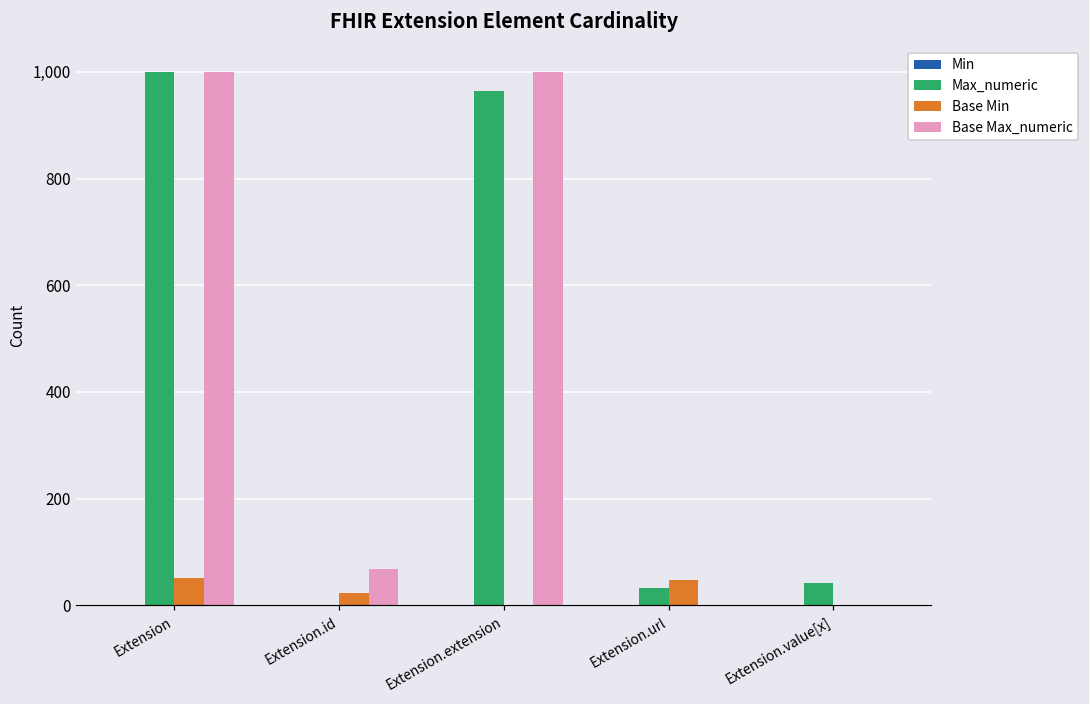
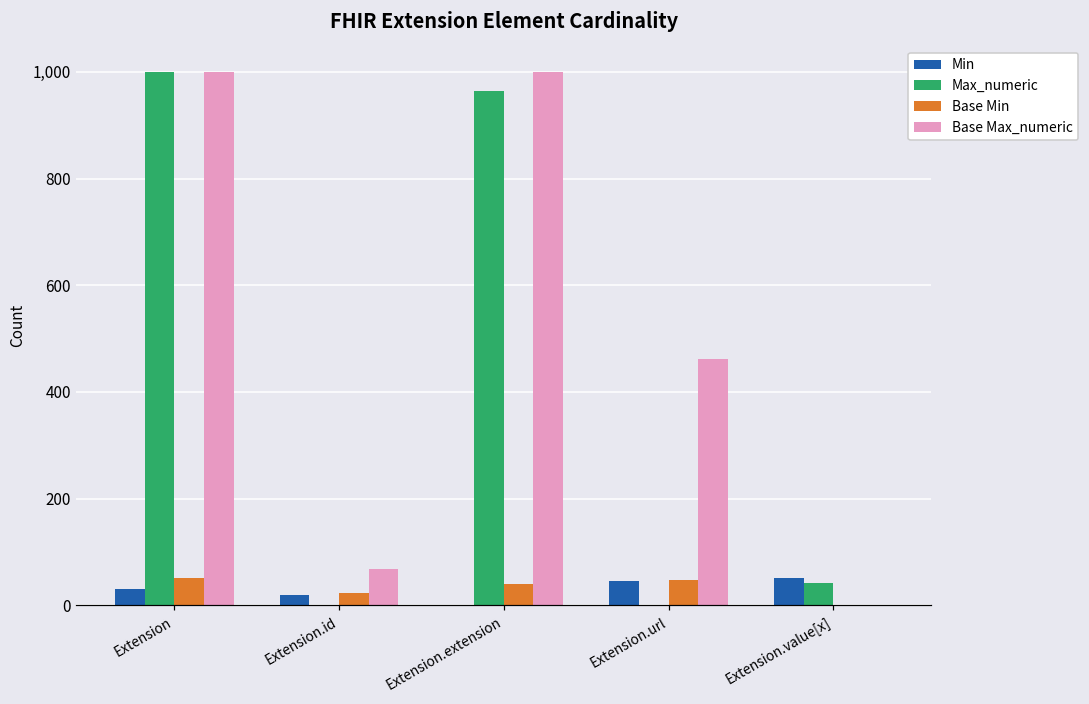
Min, Extension: 0 -> 30
Min, Extension.id: 0 -> 20
Base Min, Extension.extension: 0 -> 40
Min, Extension.url: 0 -> 50
Max_numeric, Extension.url: 30 -> 0
Base Max_numeric, Extension.url: 0 -> 460
Min, Extension.value[x]: 0 -> 50
